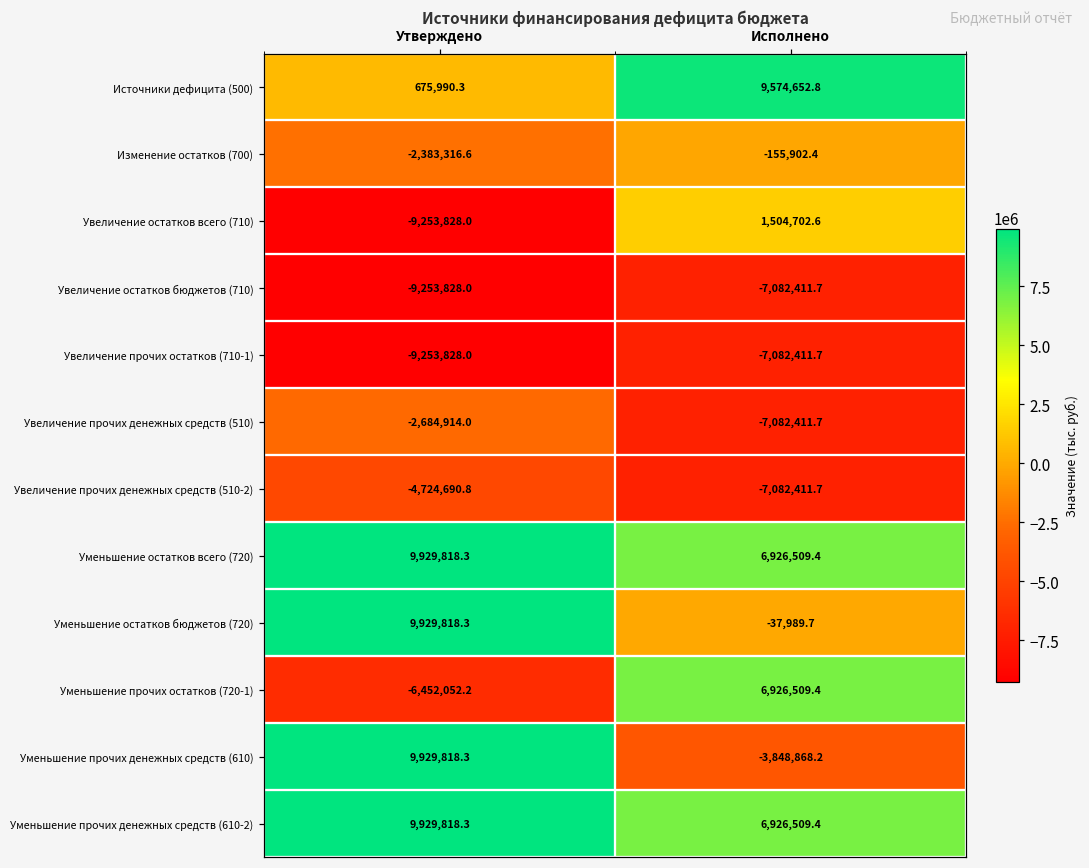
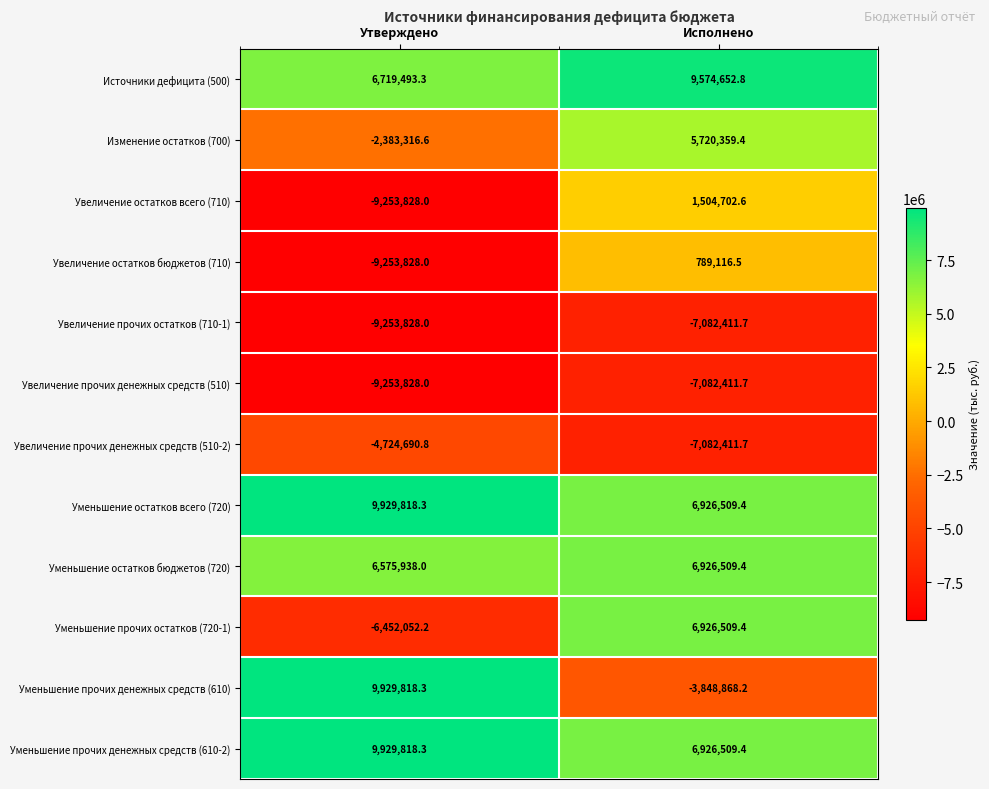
Источники дефицита (500), Утверждено: 675,990.3 -> 6,719,493.3
Изменение остатков (700), Исполнено: -155,902.4 -> 5,720,359.4
Увеличение остатков бюджетов (710), Исполнено: -7,082,411.7 -> 789,116.5
Увеличение прочих денежных средств (510), Утверждено: -2,684,914.0 -> -9,253,828.0
Уменьшение остатков бюджетов (720), Утверждено: 9,929,818.3 -> 6,575,938.0
Уменьшение остатков бюджетов (720), Исполнено: -37,989.7 -> 6,926,509.4
